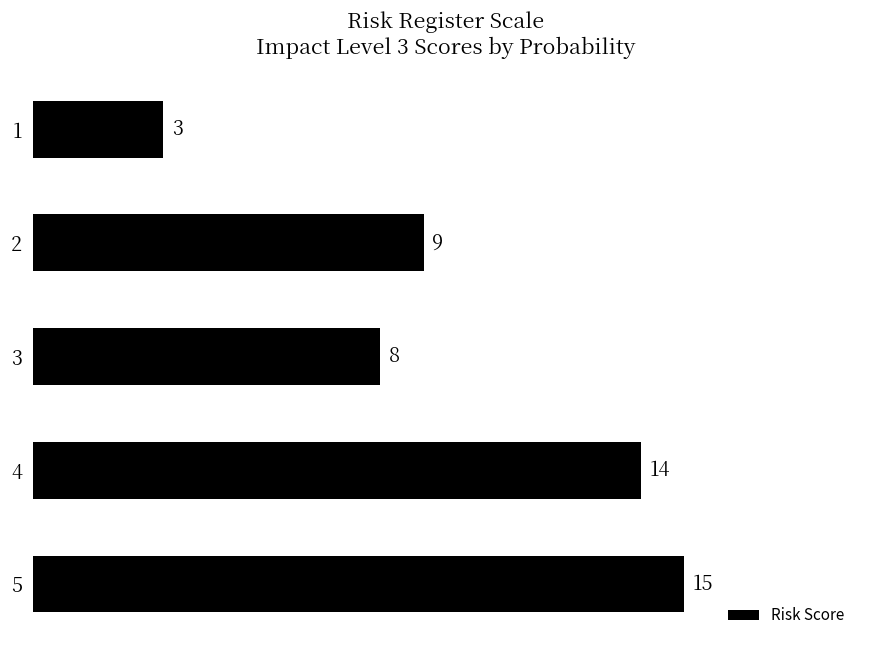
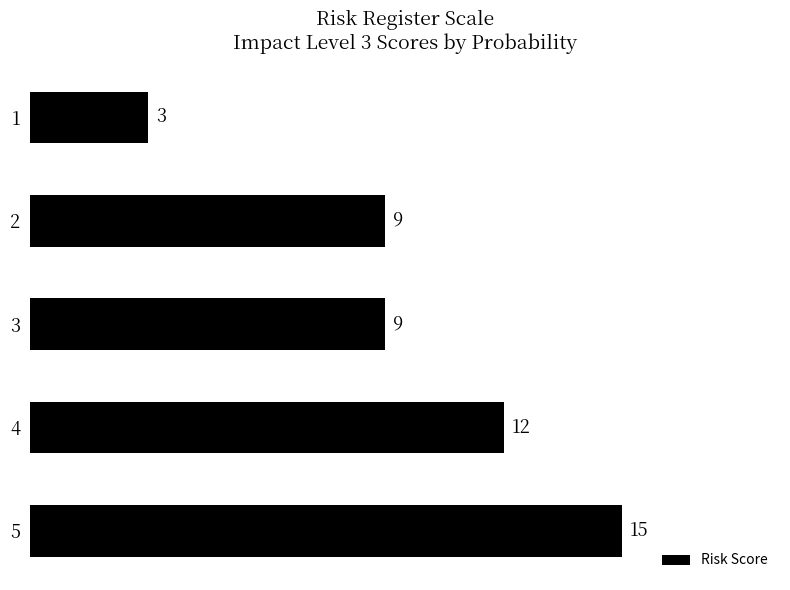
3: 8 -> 9
4: 14 -> 12
